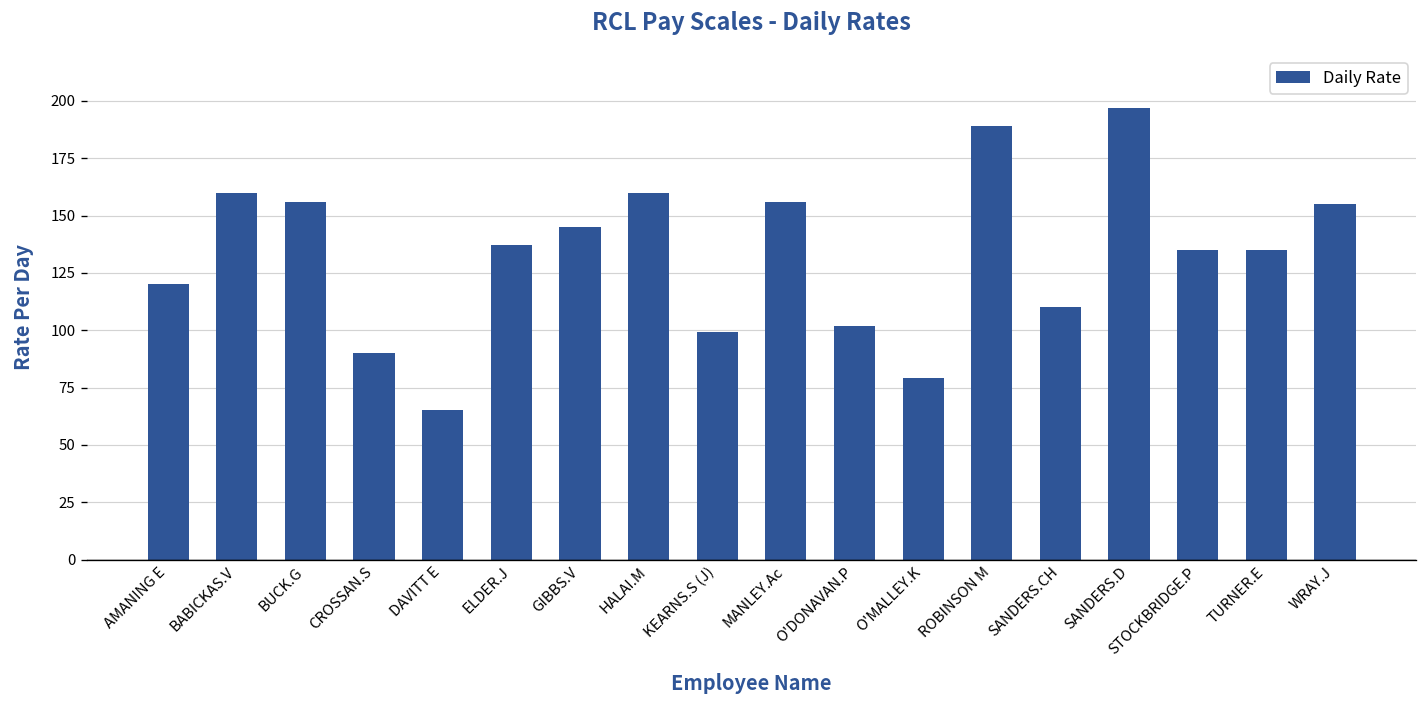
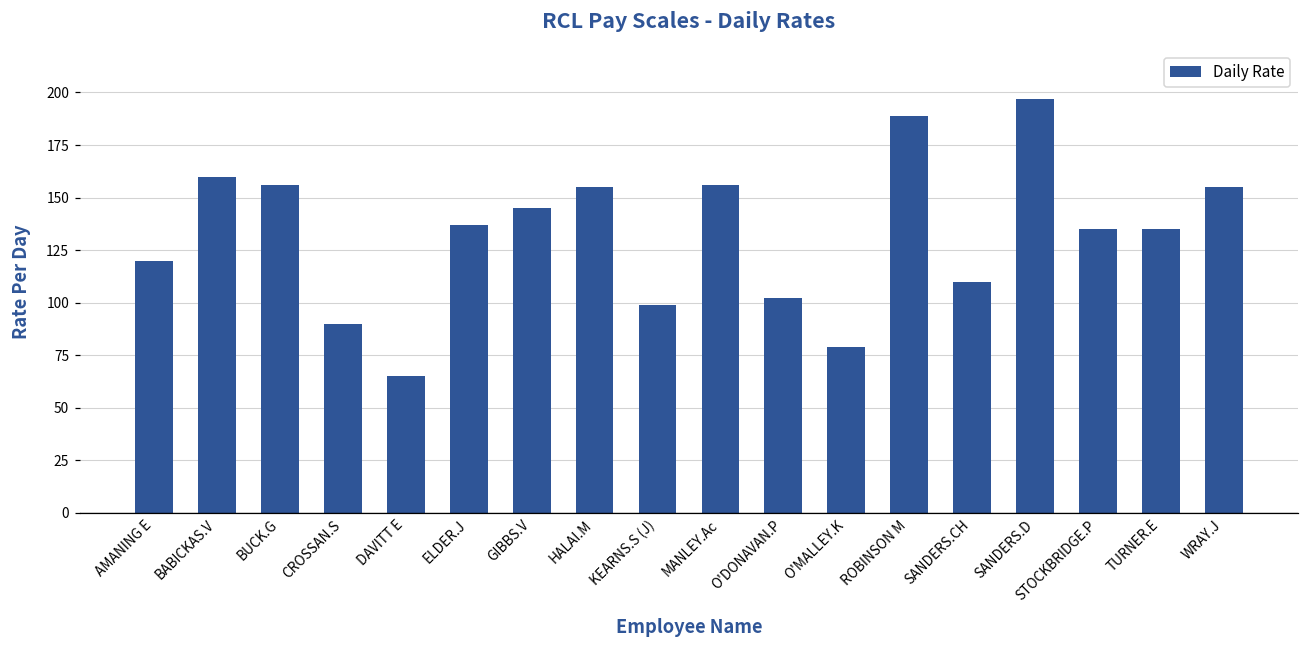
HALAI.M: 160 -> 155
